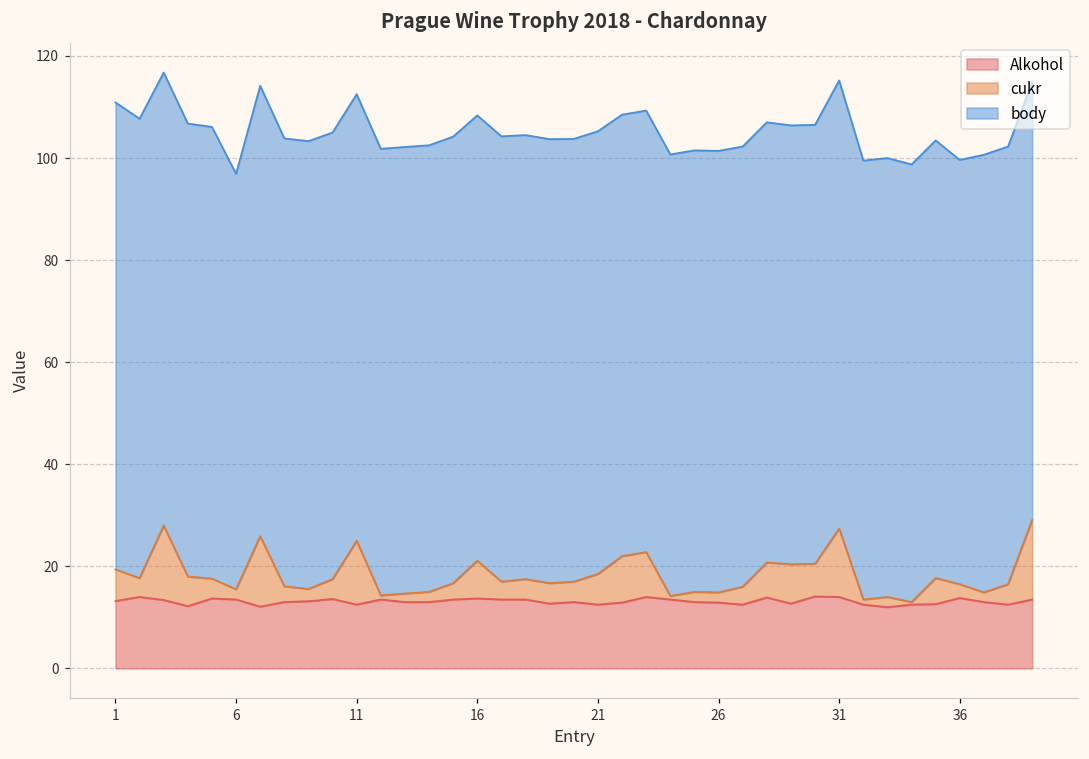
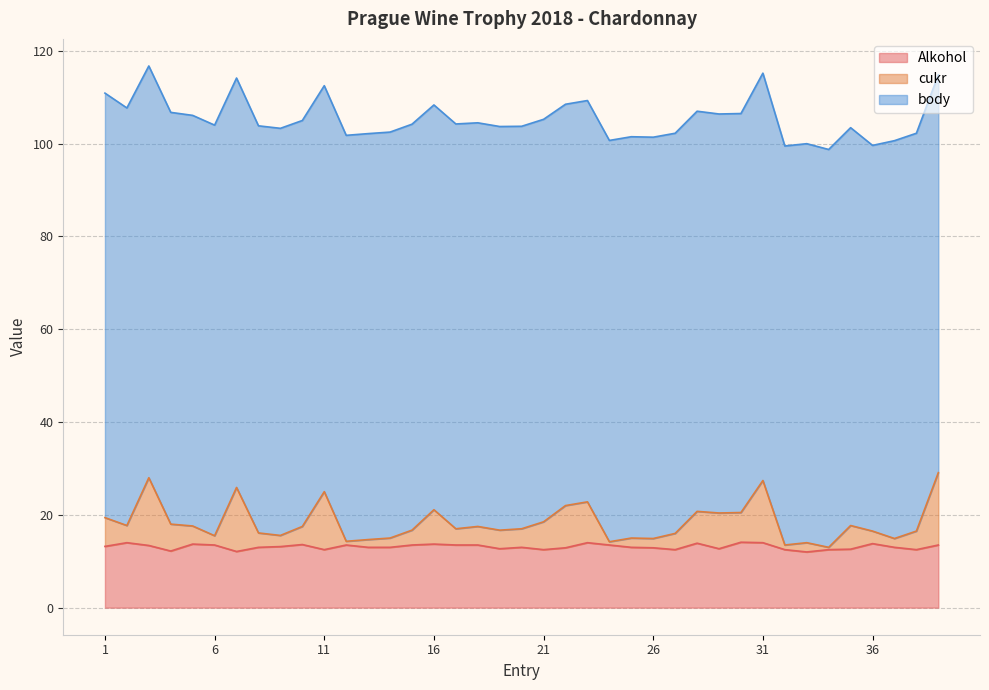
body, 6: 81 -> 89
